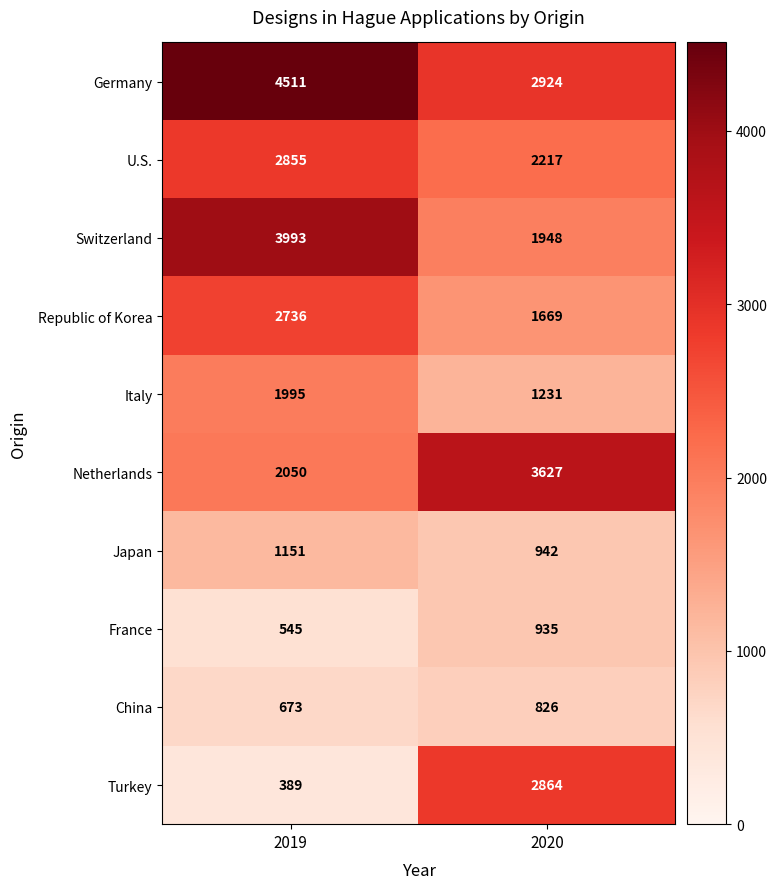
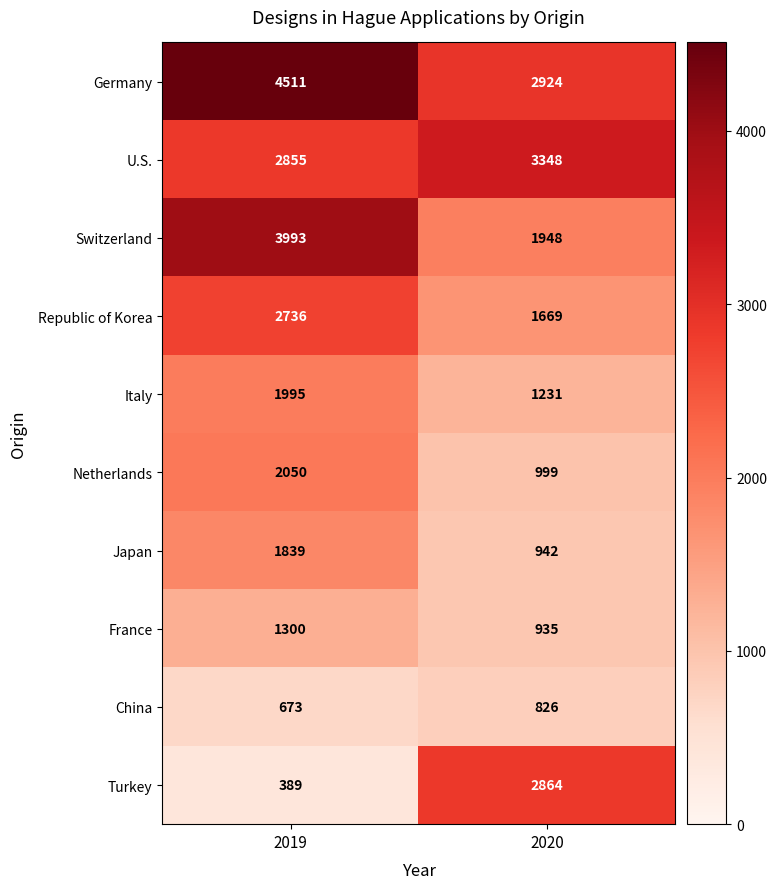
U.S., 2020: 2217 -> 3348
Netherlands, 2020: 3627 -> 999
Japan, 2019: 1151 -> 1839
France, 2019: 545 -> 1300
